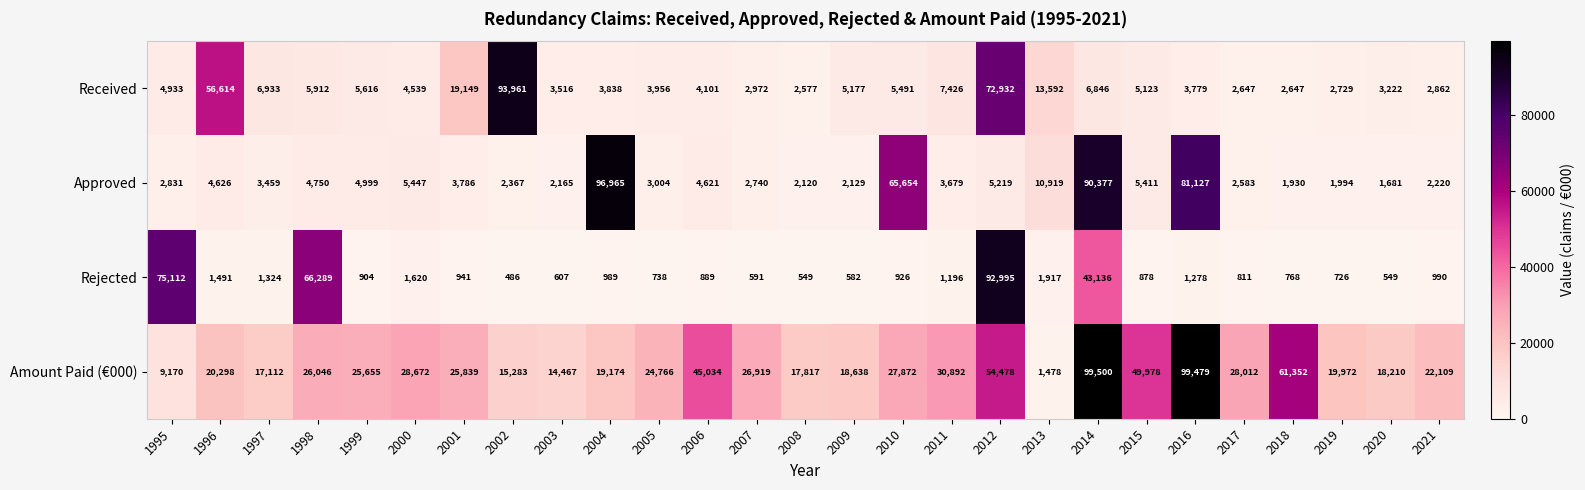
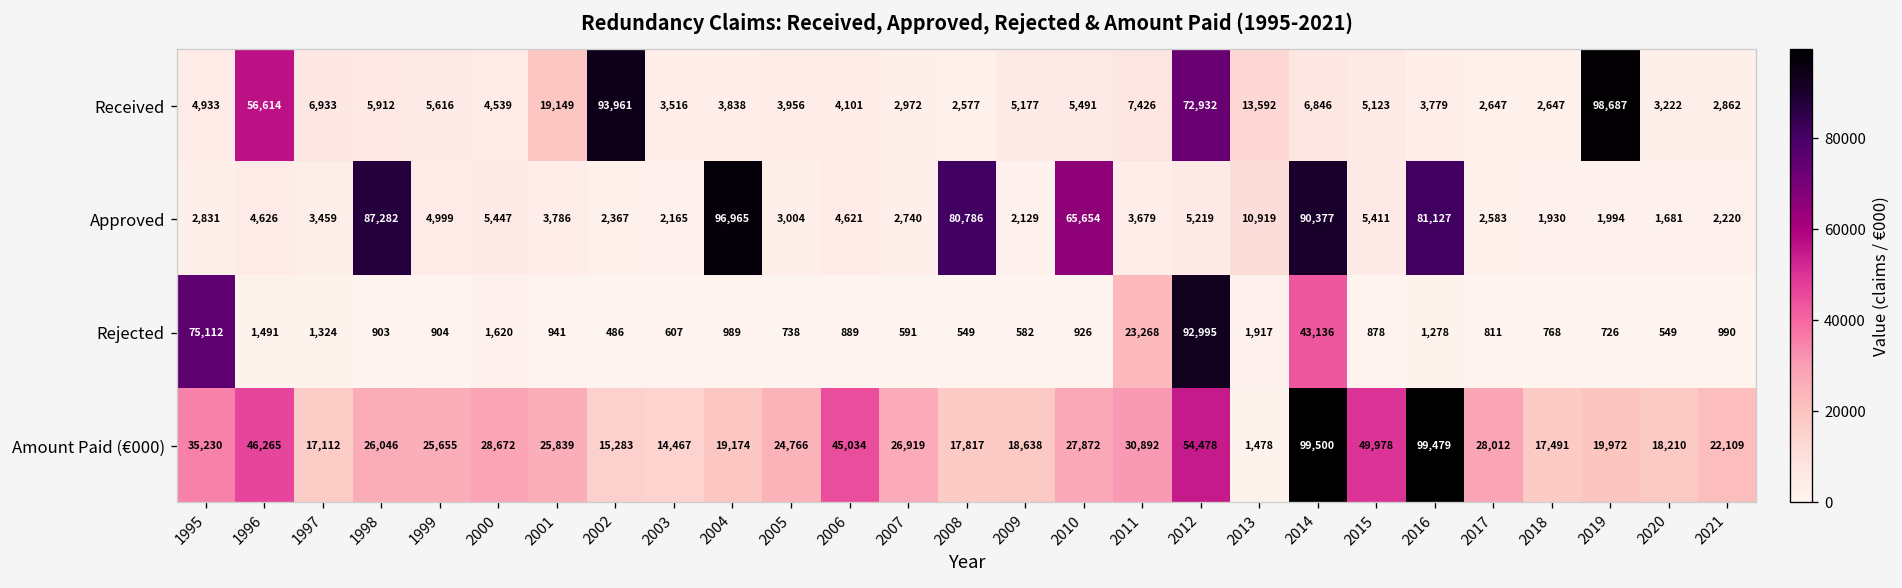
Received, 2019: 2,729 -> 98,687
Approved, 1998: 4,750 -> 87,282
Approved, 2008: 2,120 -> 80,786
Rejected, 1998: 66,289 -> 903
Rejected, 2011: 1,196 -> 23,268
Amount Paid (€000), 1995: 9,170 -> 35,230
Amount Paid (€000), 1996: 20,298 -> 46,265
Amount Paid (€000), 2018: 61,352 -> 17,491
